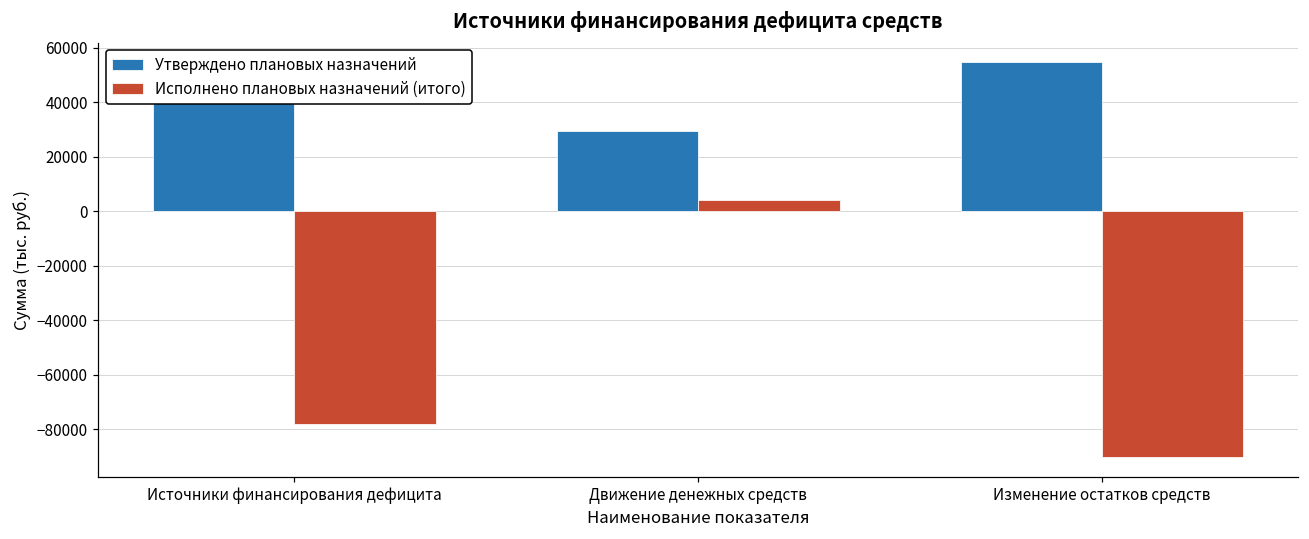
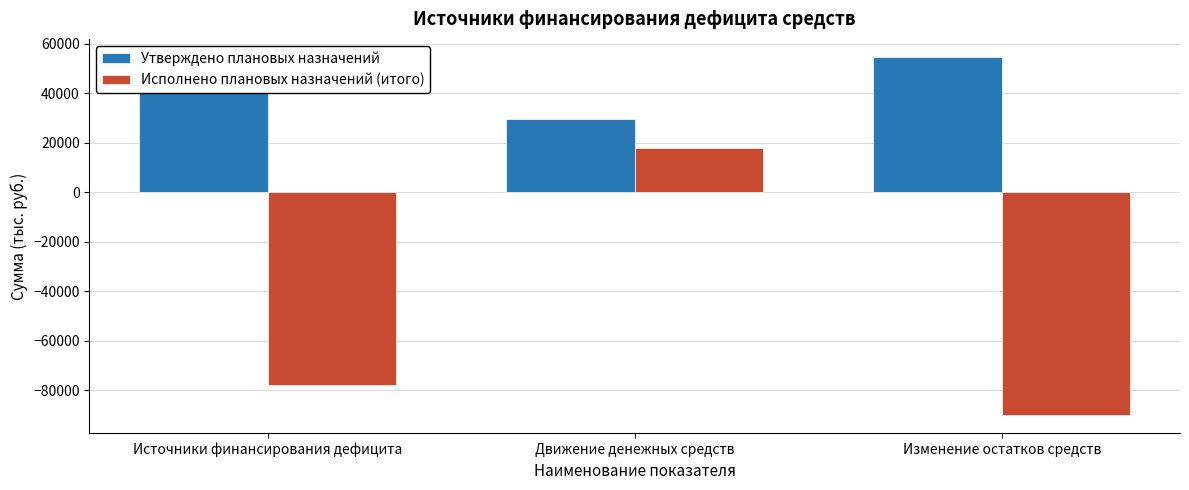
Исполнено плановых назначений (итого), Движение денежных средств: 4000 -> 18000
